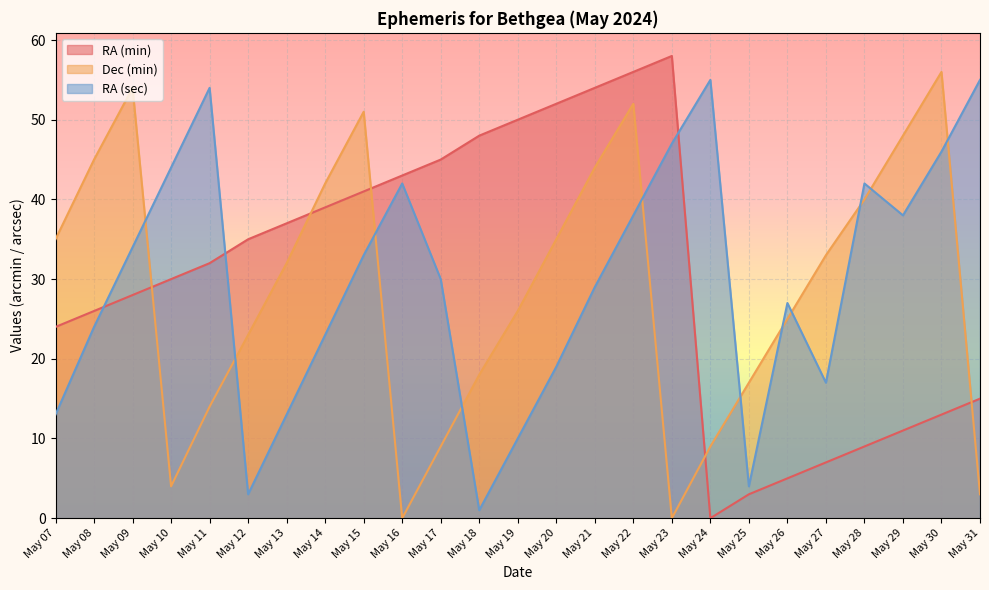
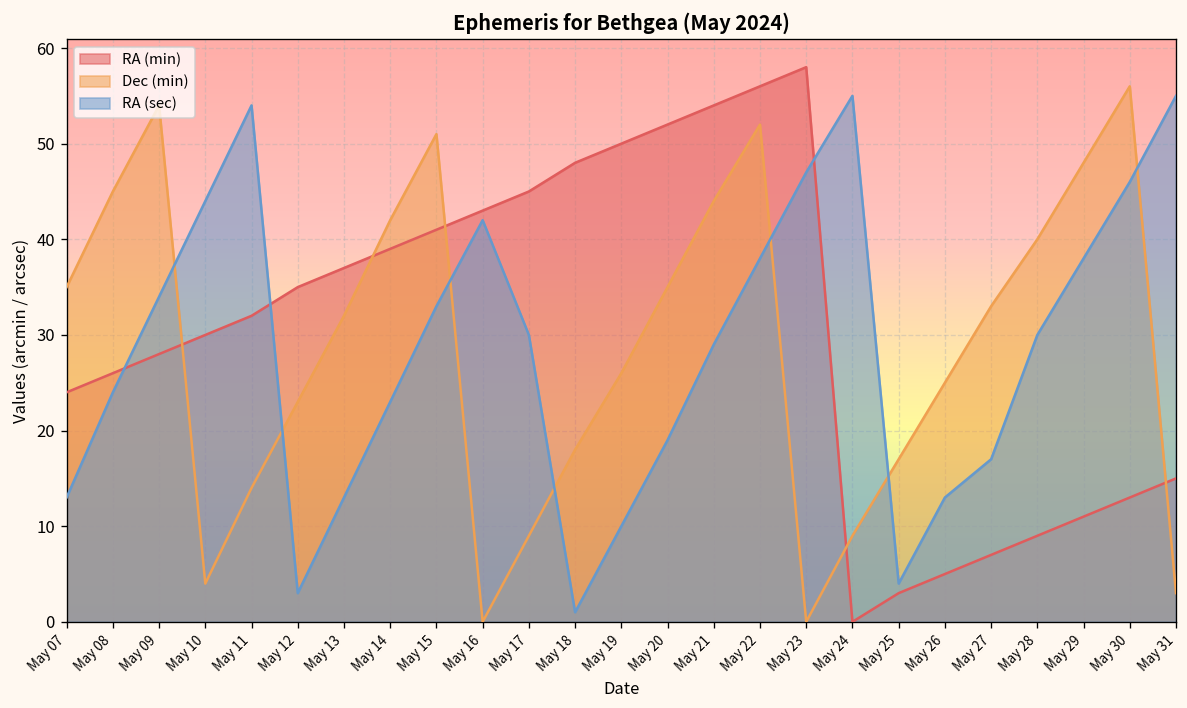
RA (sec), May 26: 27 -> 13
RA (sec), May 28: 42 -> 30
